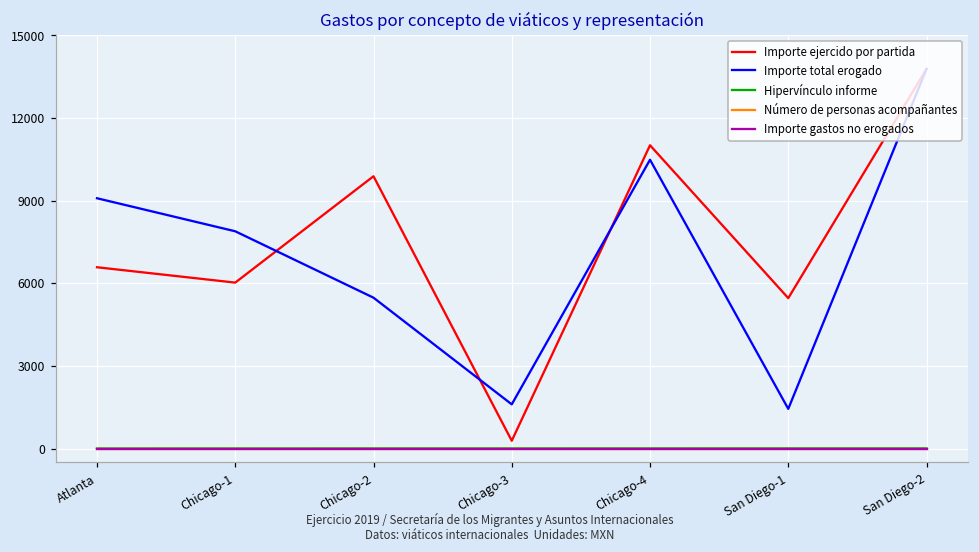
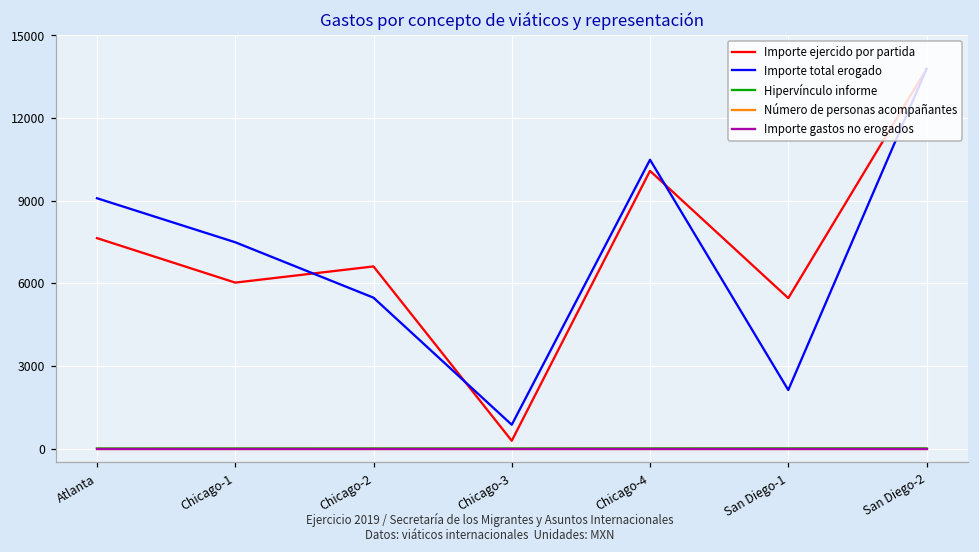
Importe ejercido por partida, Atlanta: 6600 -> 7600
Importe total erogado, Chicago-1: 7900 -> 7500
Importe ejercido por partida, Chicago-2: 9900 -> 6600
Importe total erogado, Chicago-3: 1600 -> 900
Importe ejercido por partida, Chicago-4: 11000 -> 10100
Importe total erogado, San Diego-1: 1400 -> 2100
